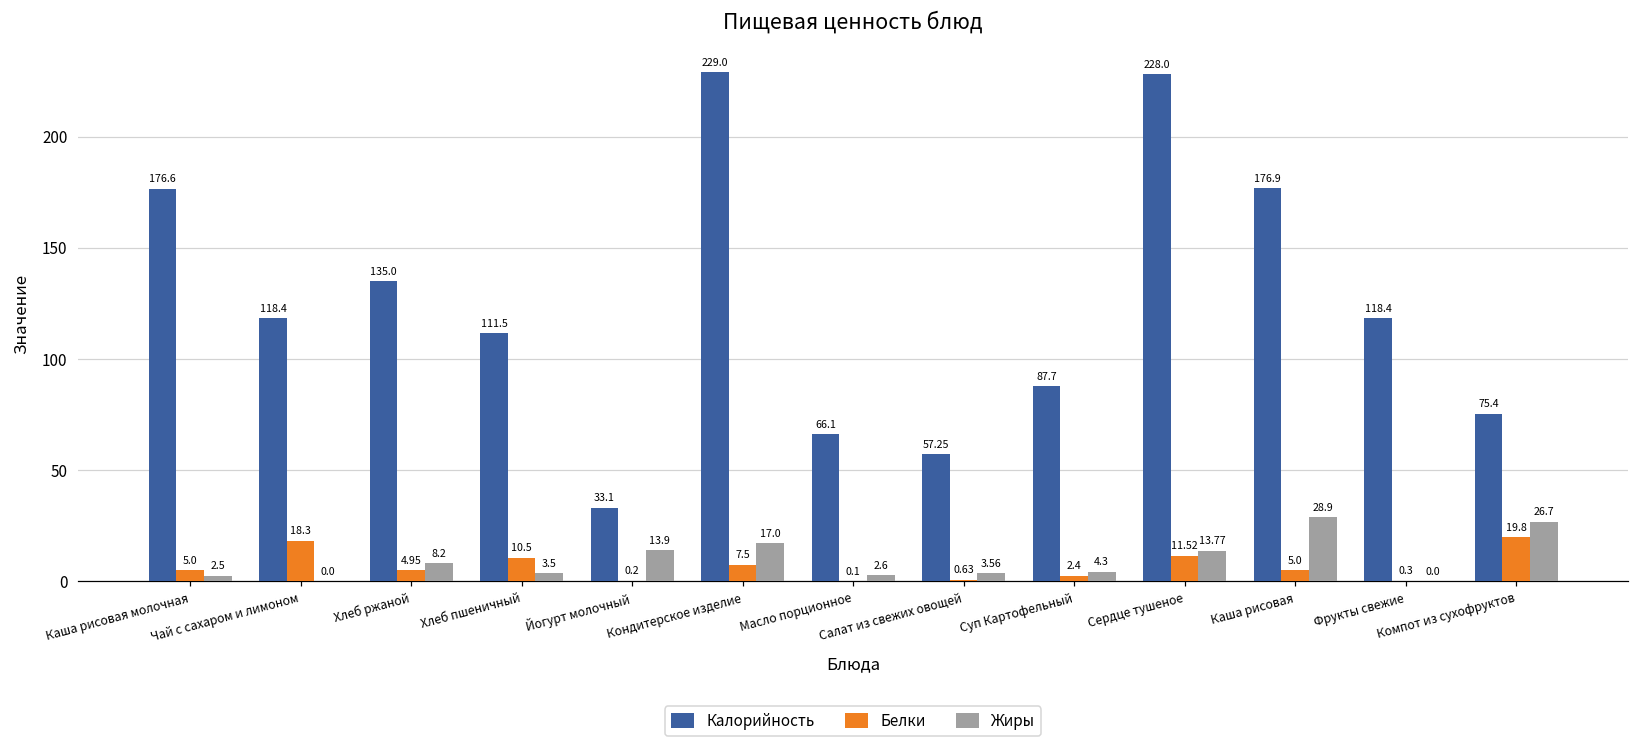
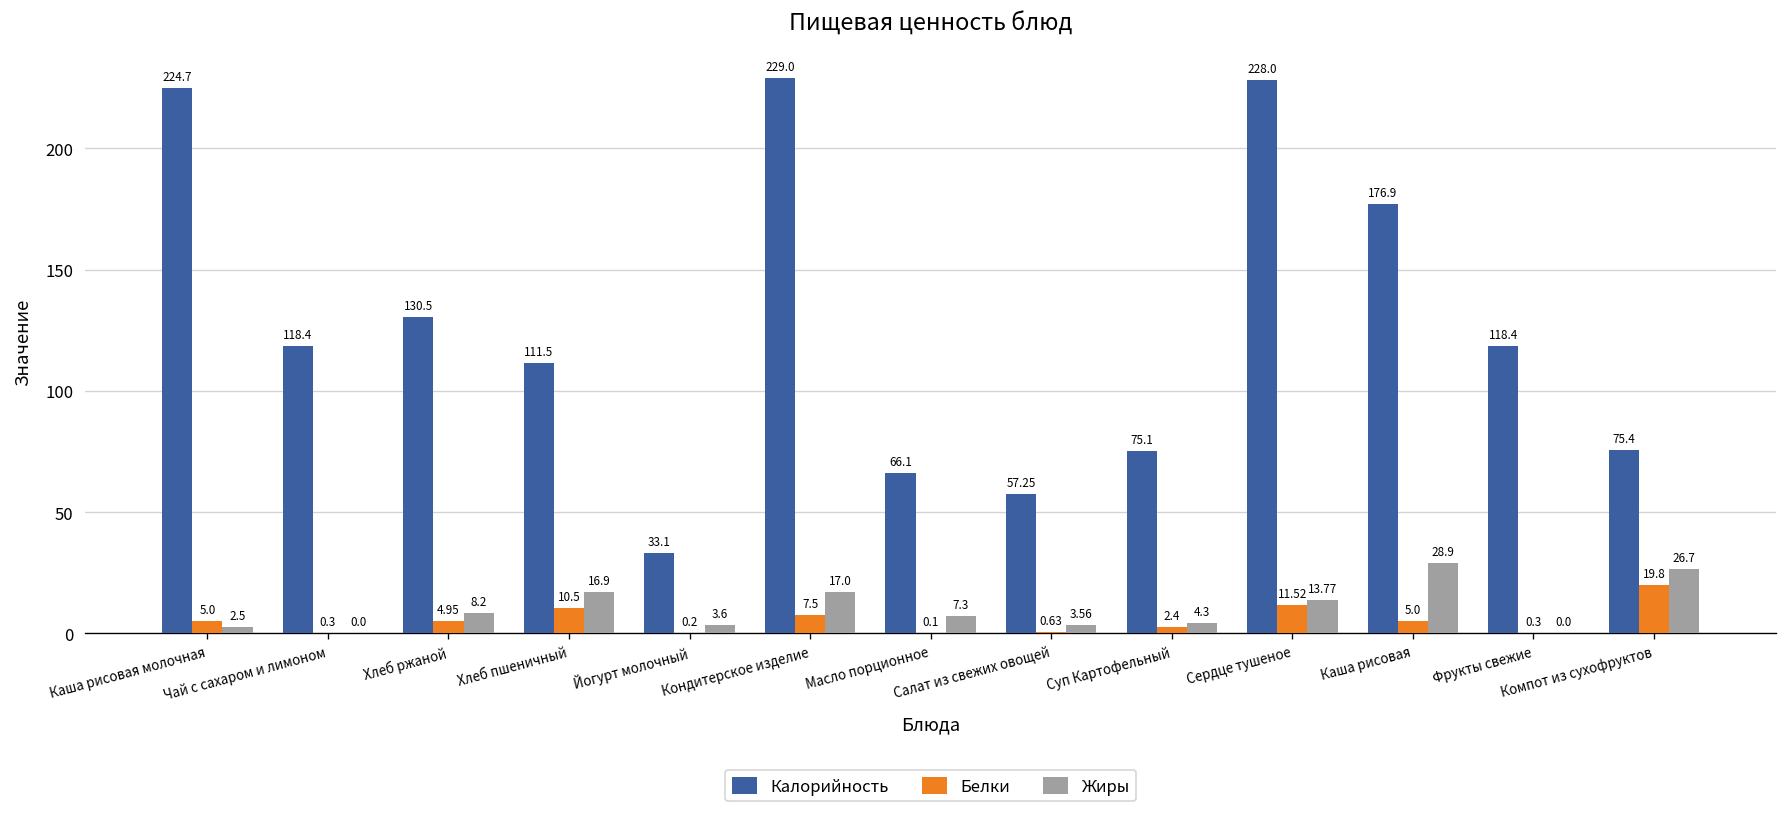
Калорийность, Каша рисовая молочная: 176.6 -> 224.7
Белки, Чай с сахаром и лимоном: 18.3 -> 0.3
Калорийность, Хлеб ржаной: 135.0 -> 130.5
Жиры, Хлеб пшеничный: 3.5 -> 16.9
Жиры, Йогурт молочный: 13.9 -> 3.6
Жиры, Масло порционное: 2.6 -> 7.3
Калорийность, Суп Картофельный: 87.7 -> 75.1
